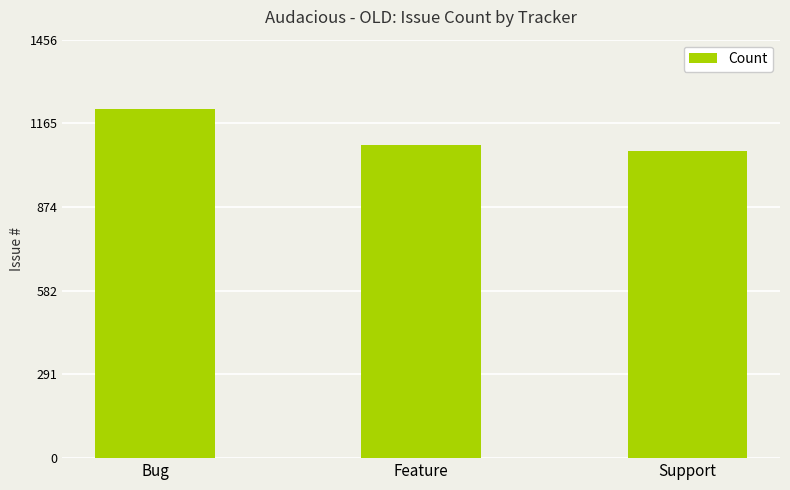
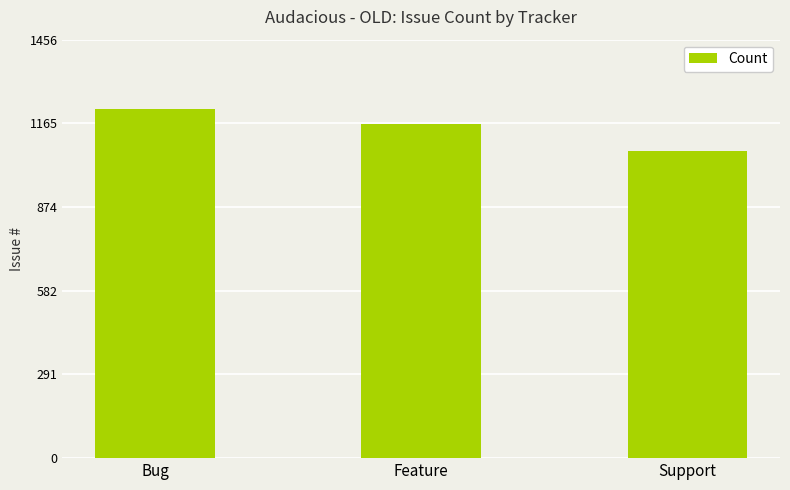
Feature: 1090 -> 1160
